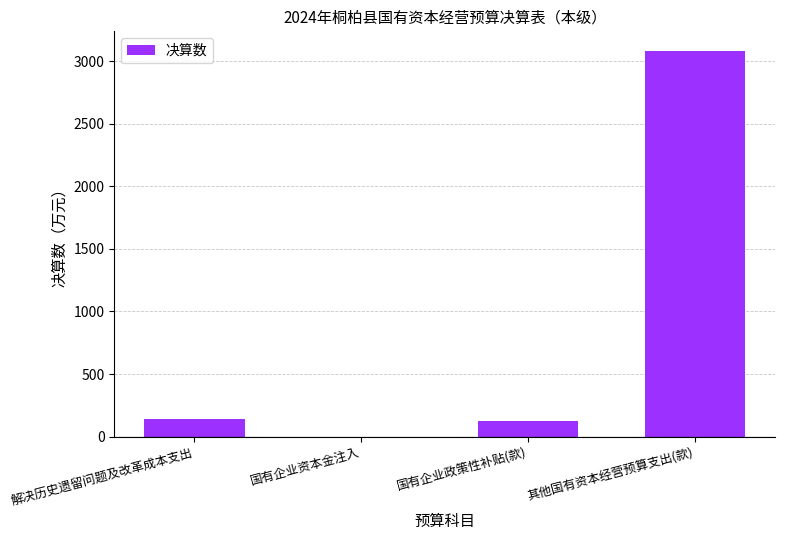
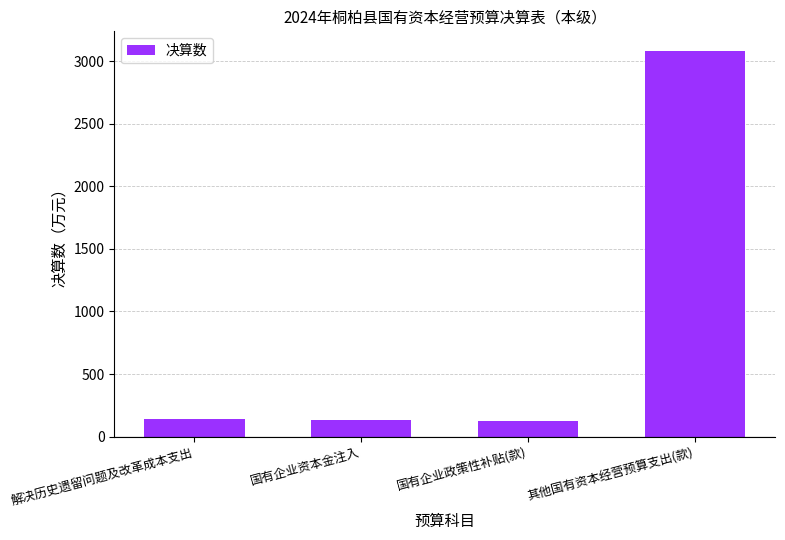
国有企业资本金注入: 0 -> 130
